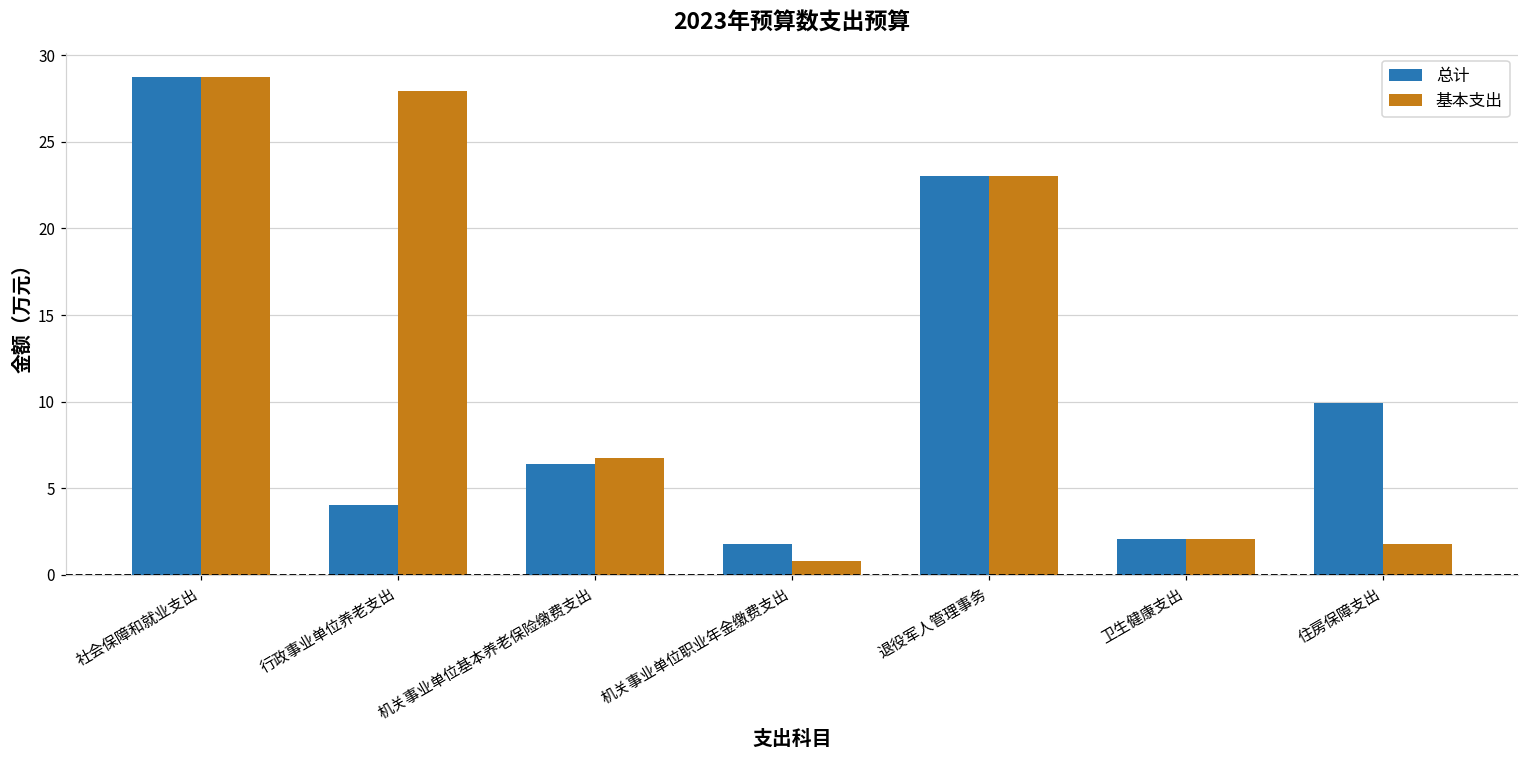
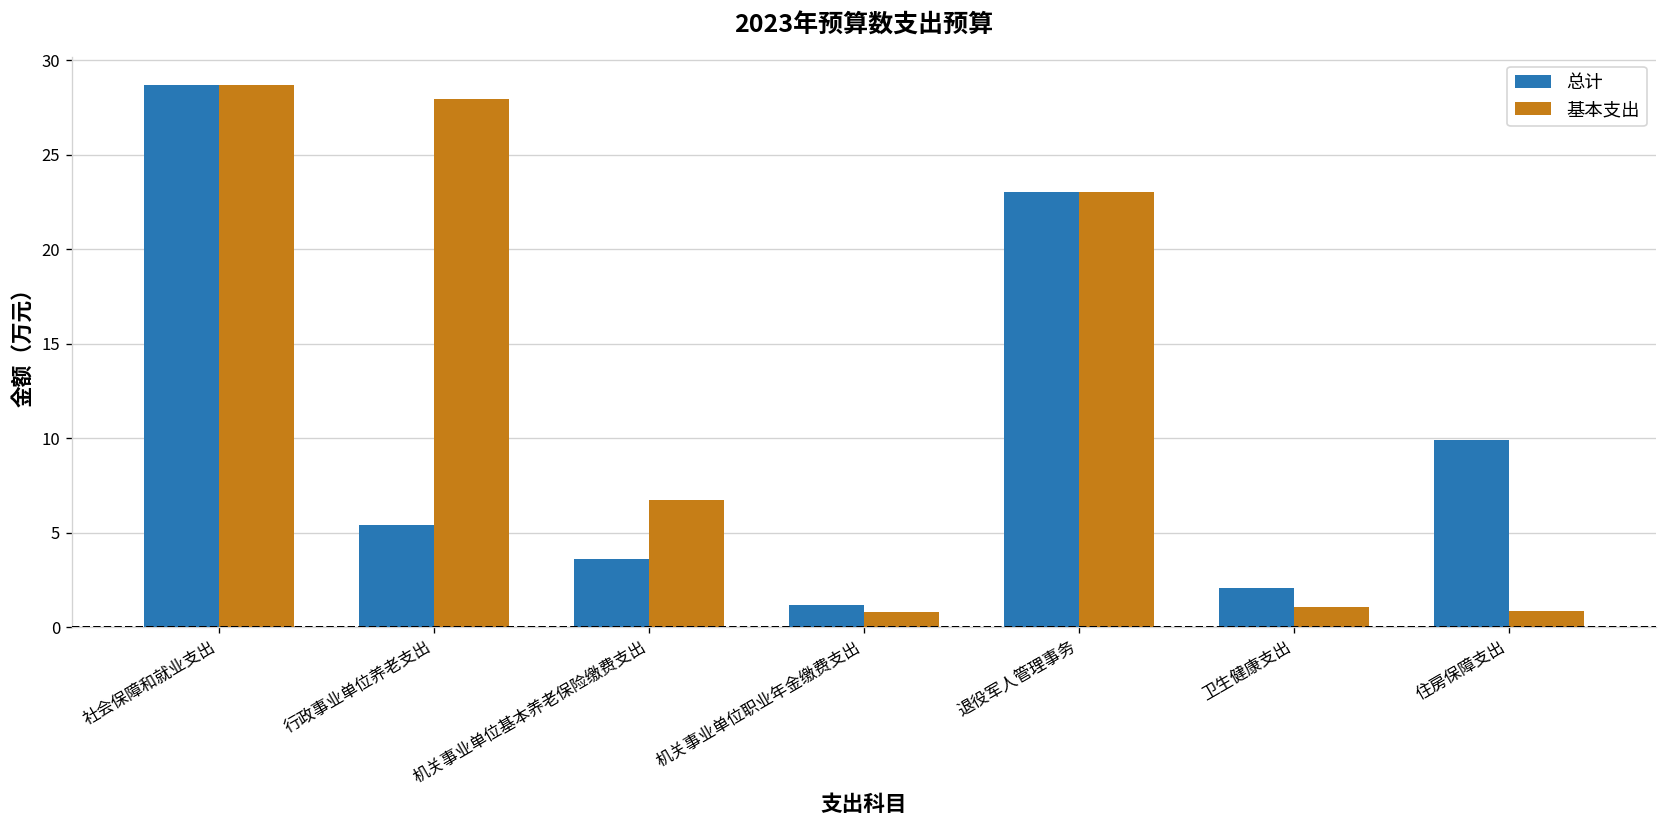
总计, 行政事业单位养老支出: 4.1 -> 5.4
总计, 机关事业单位基本养老保险缴费支出: 6.4 -> 3.6
总计, 机关事业单位职业年金缴费支出: 1.8 -> 1.2
基本支出, 卫生健康支出: 2.1 -> 1.1
基本支出, 住房保障支出: 1.8 -> 0.8
